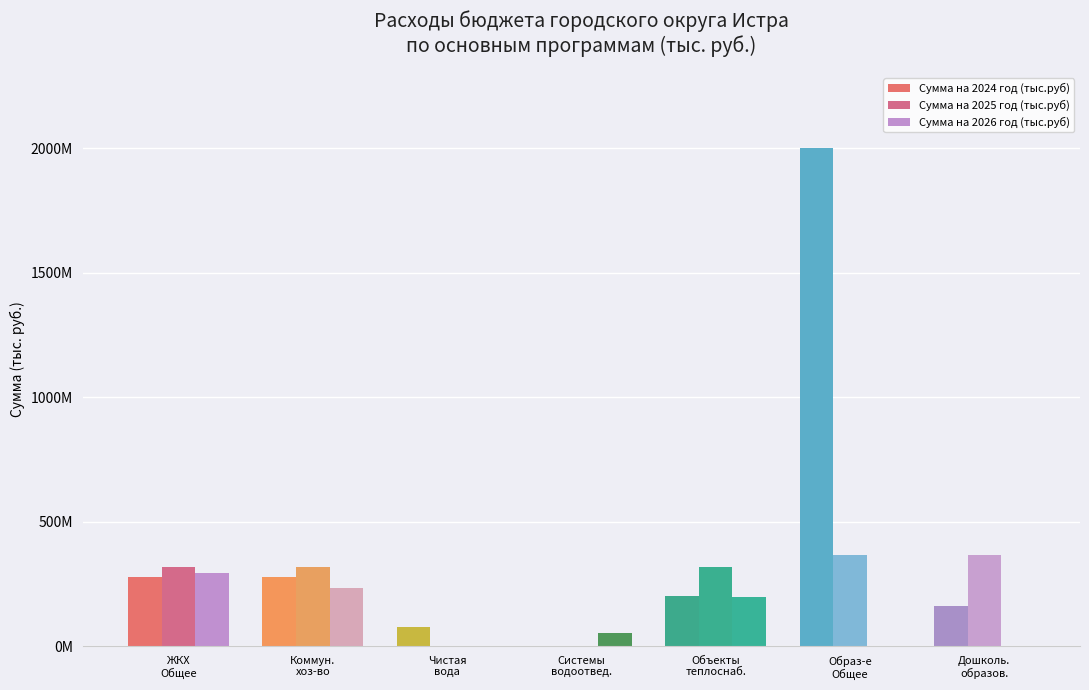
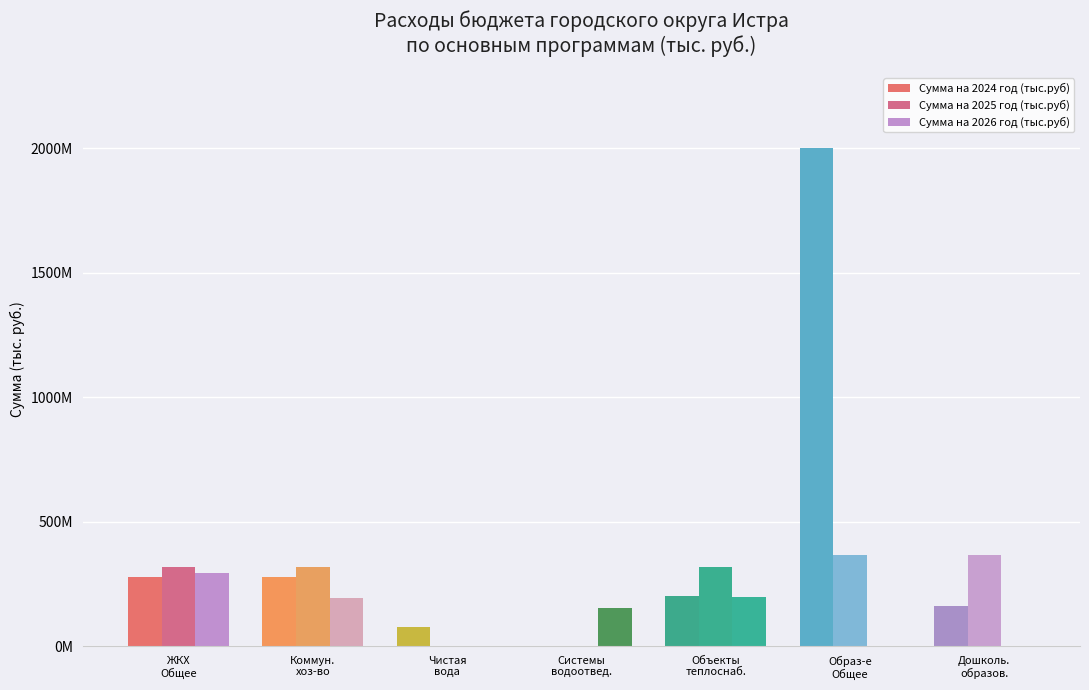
Сумма на 2026 год (тыс.руб), Коммун. хоз-во: 230000000 -> 190000000
Сумма на 2026 год (тыс.руб), Системы водоотвед.: 50000000 -> 150000000
